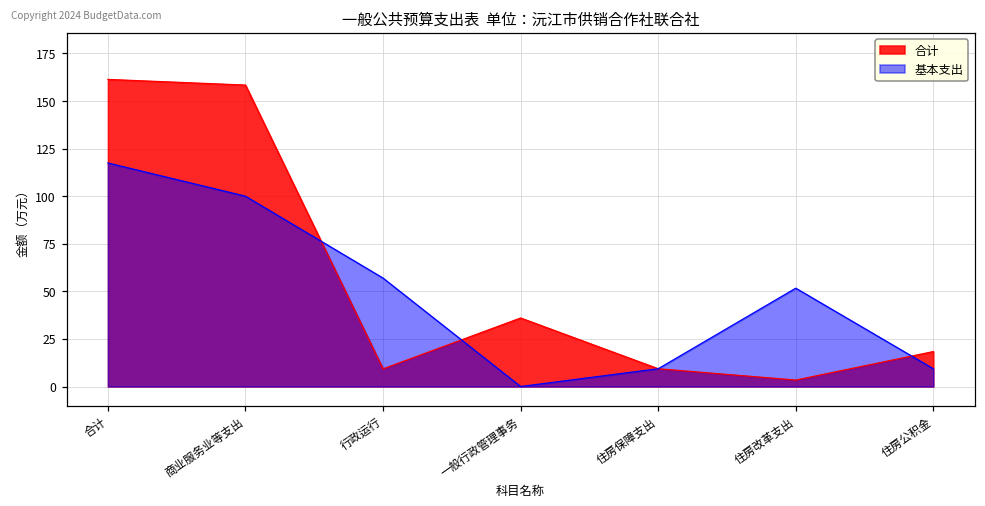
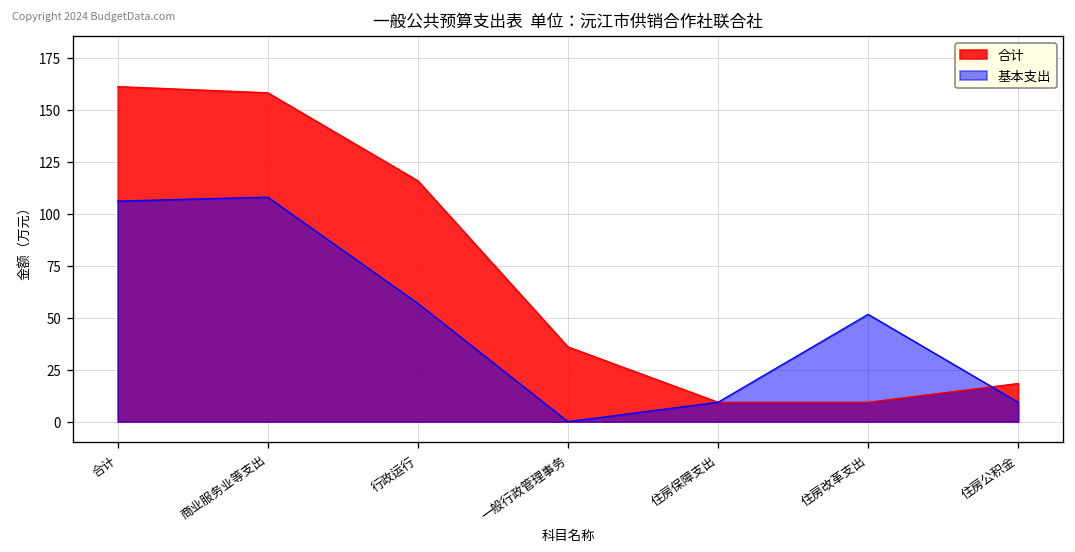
基本支出, 合计: 117 -> 106
基本支出, 商业服务业等支出: 100 -> 108
合计, 行政运行: 9 -> 116
合计, 住房改革支出: 3 -> 9
